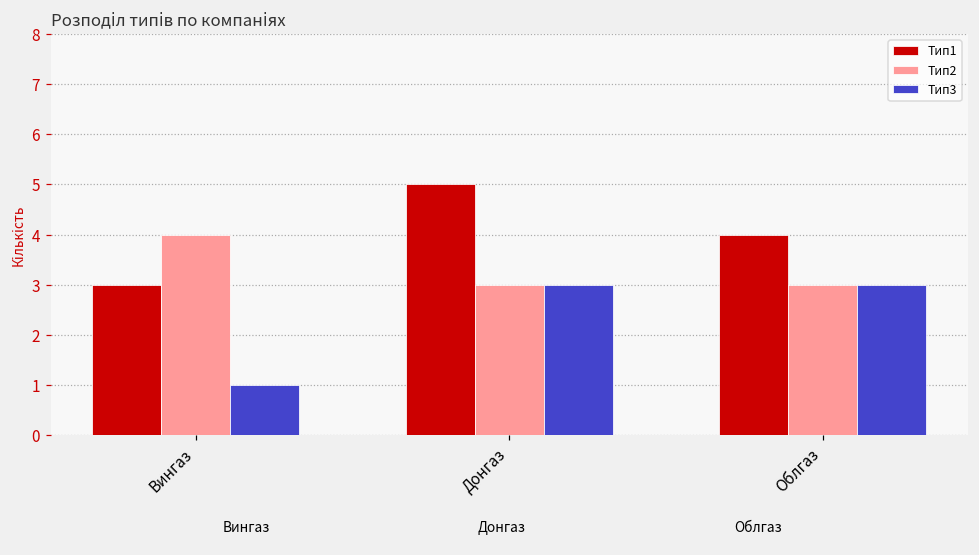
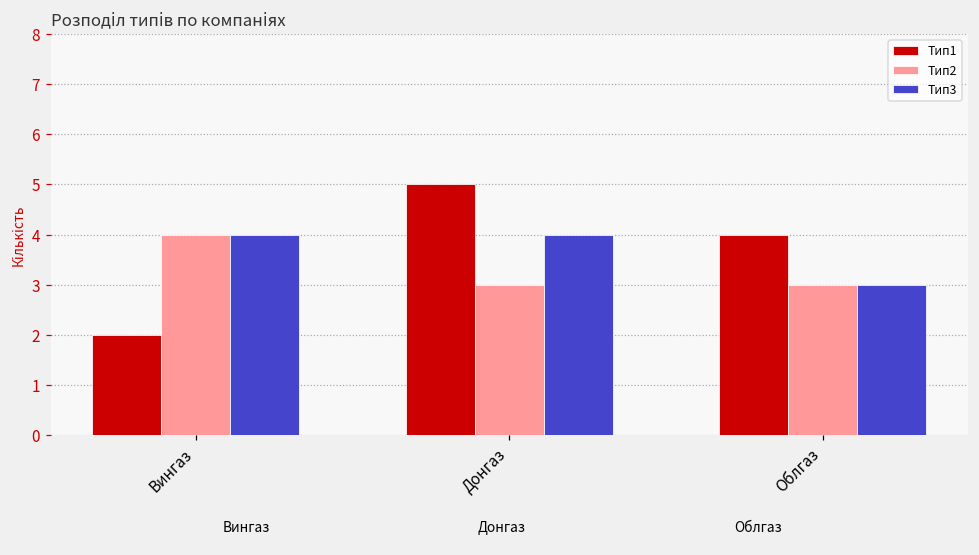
Тип1, Вингаз: 3 -> 2
Тип3, Вингаз: 1 -> 4
Тип3, Донгаз: 3 -> 4
